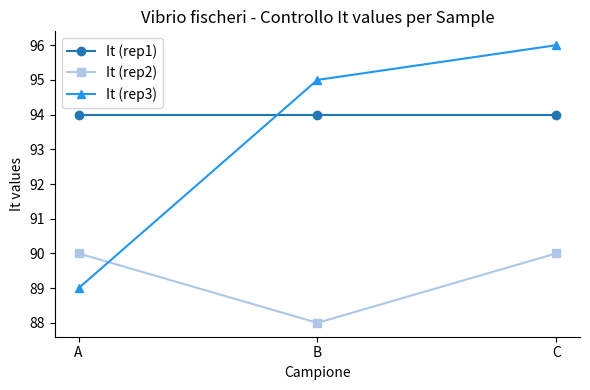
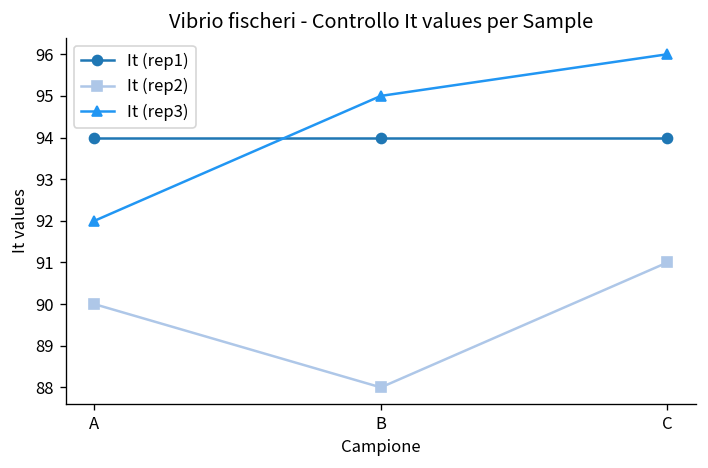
It (rep3), A: 89 -> 92
It (rep2), C: 90 -> 91
